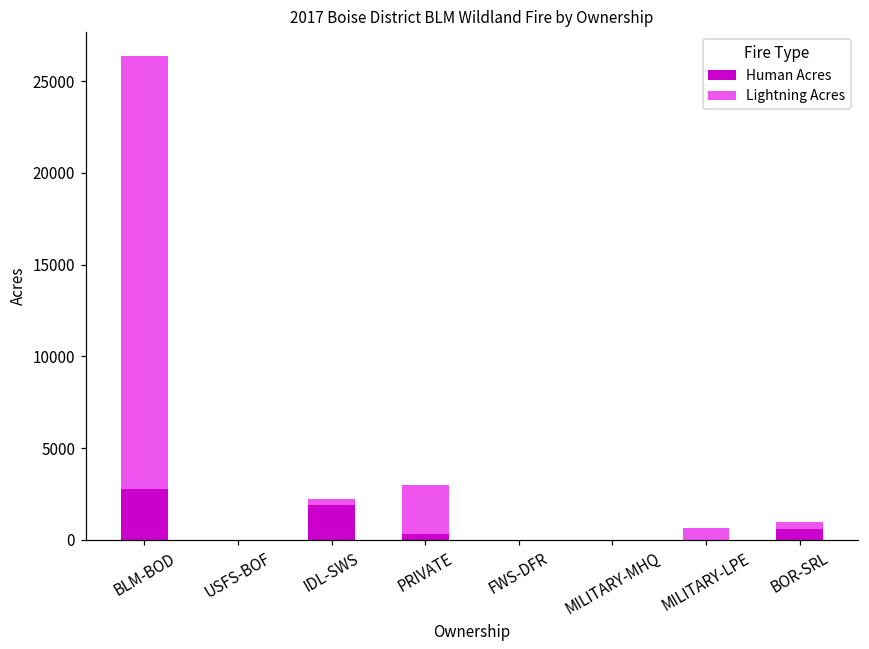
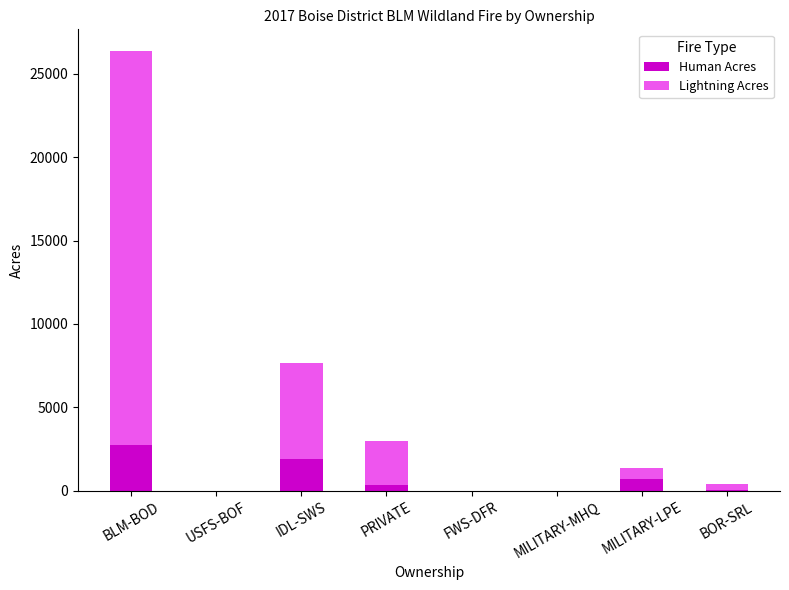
Lightning Acres, IDL-SWS: 300 -> 5800
Human Acres, MILITARY-LPE: 0 -> 700
Human Acres, BOR-SRL: 600 -> 0
